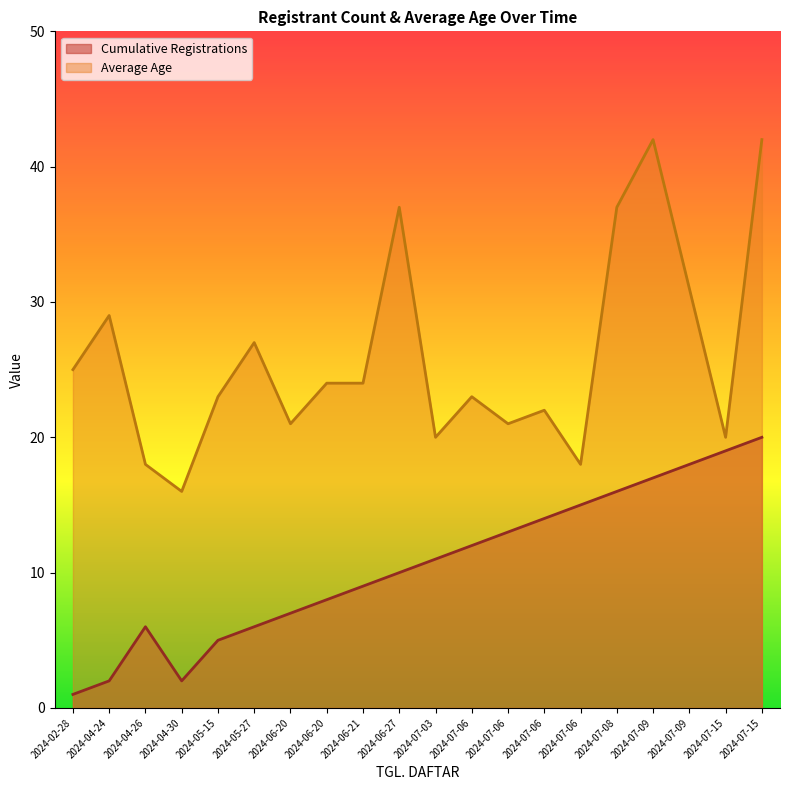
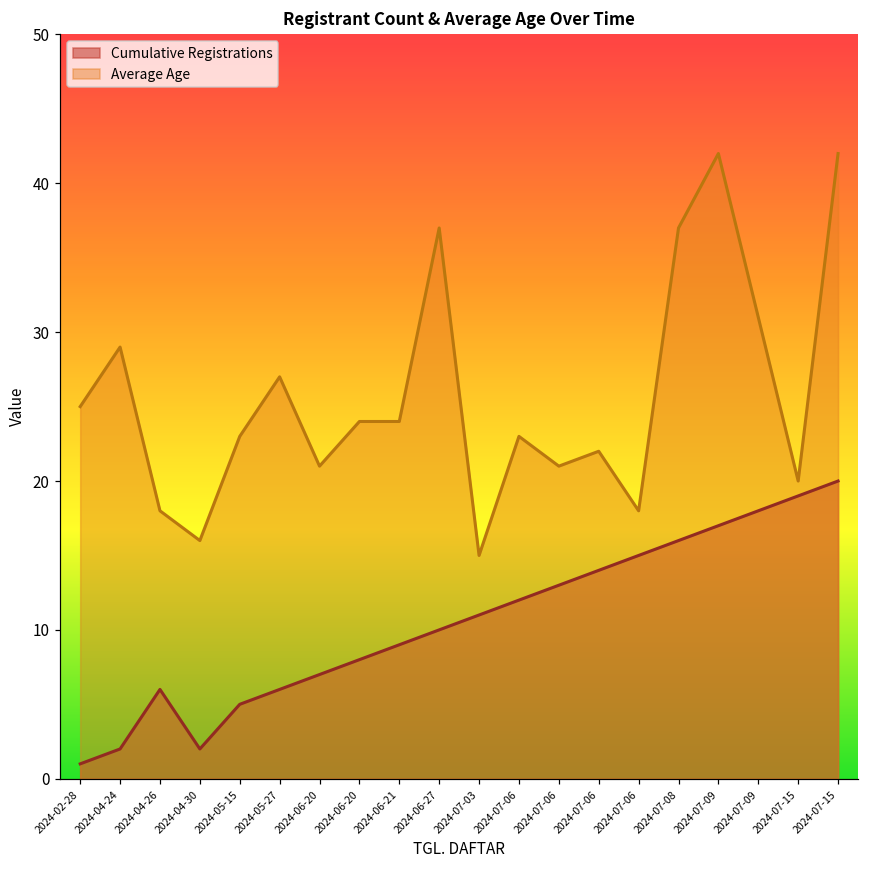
Average Age, 2024-07-03: 20 -> 15
